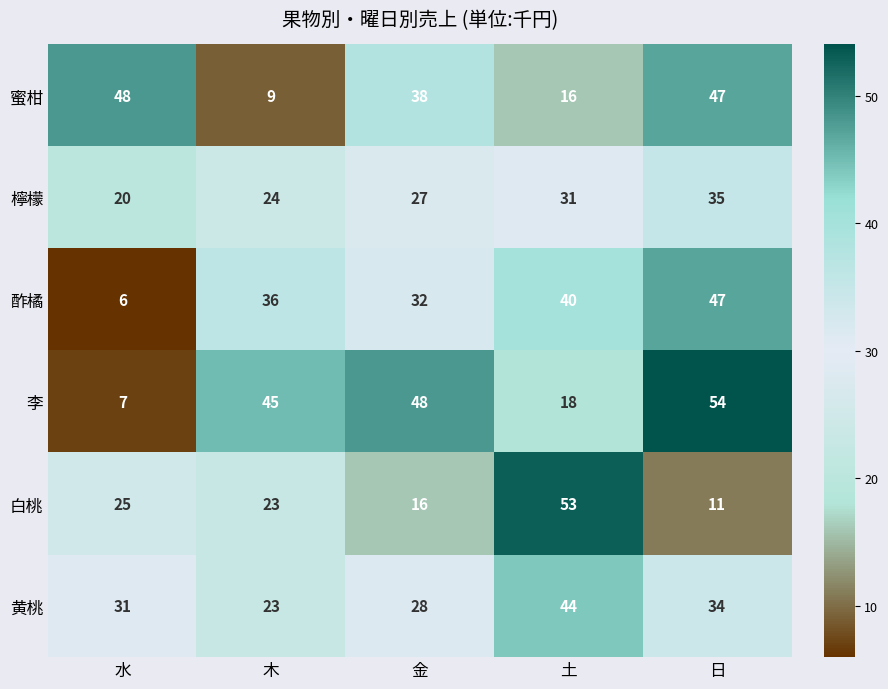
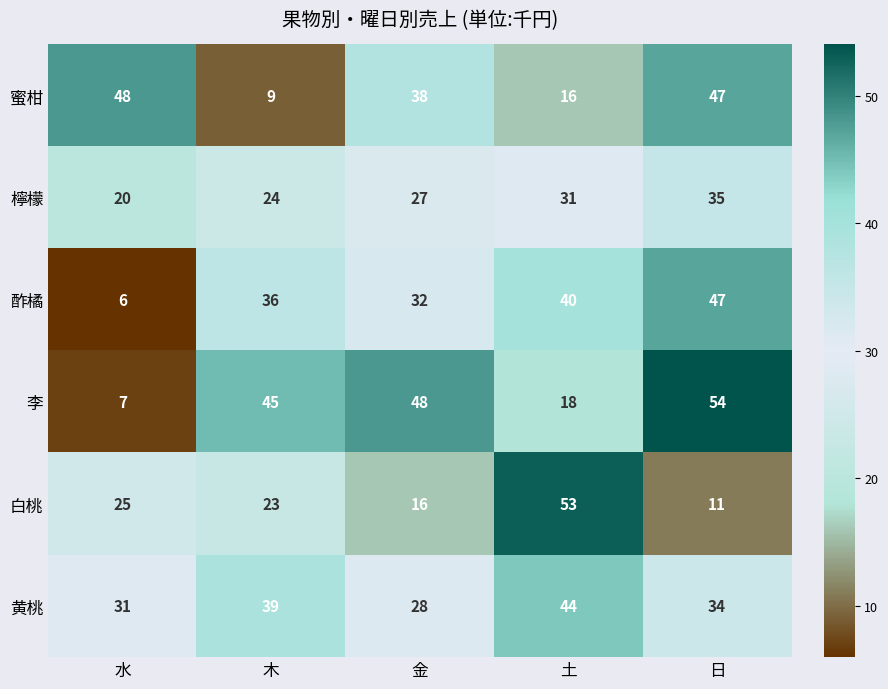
黄桃, 木: 23 -> 39
